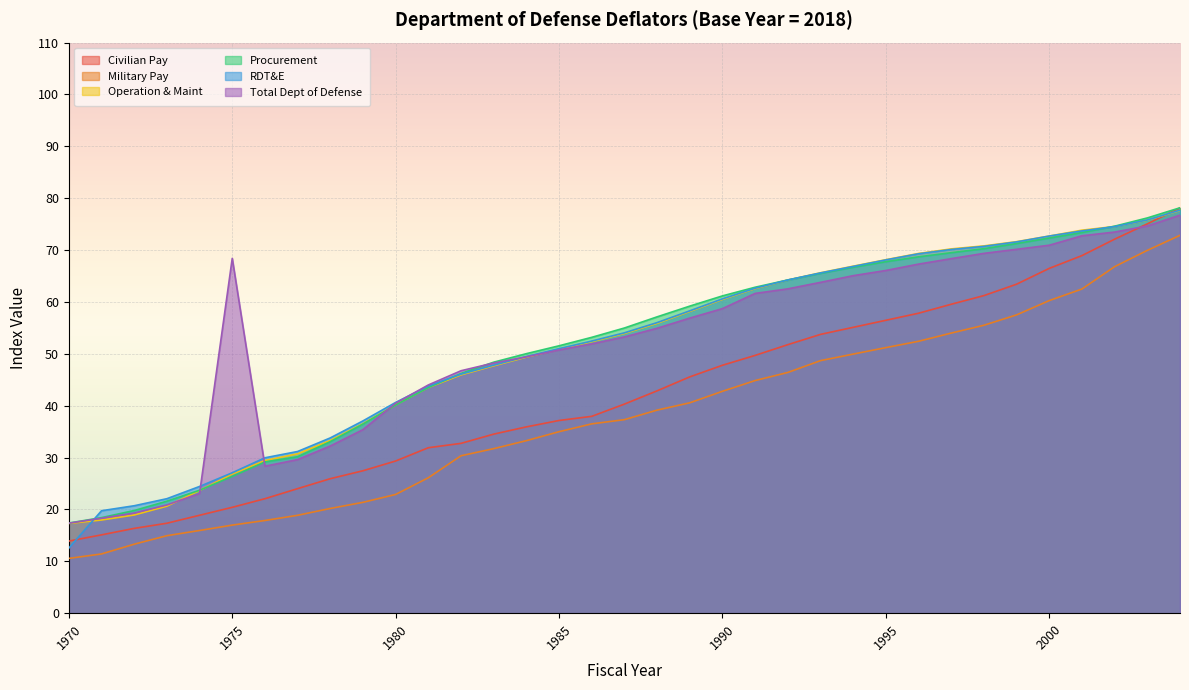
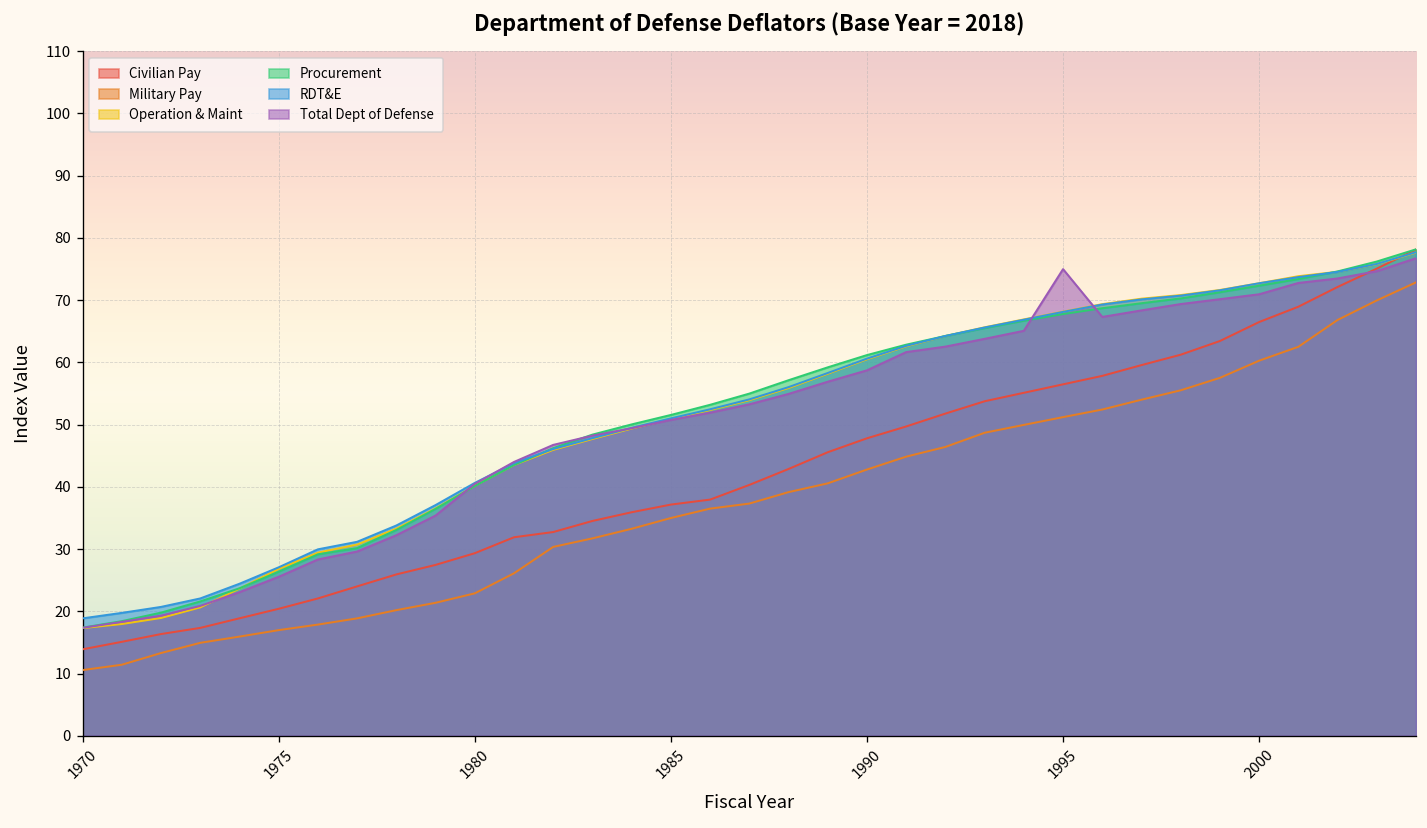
RDT&E, 1970: 13 -> 19
Total Dept of Defense, 1975: 68 -> 26
Total Dept of Defense, 1995: 66 -> 75
